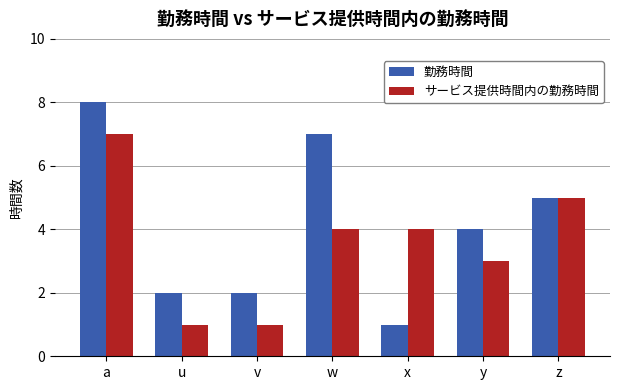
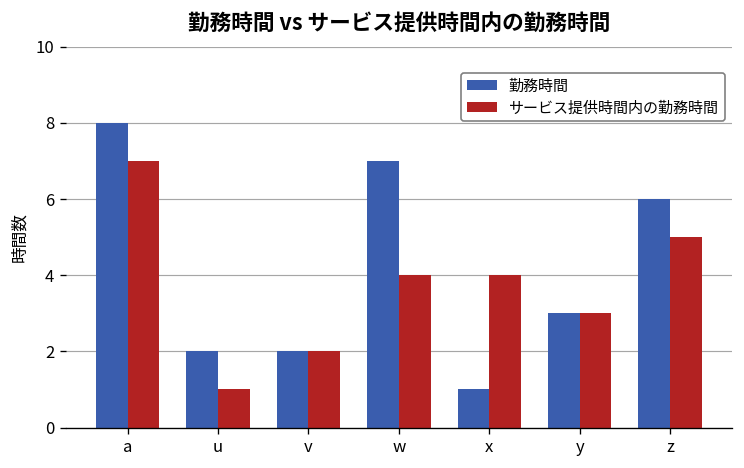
サービス提供時間内の勤務時間, v: 1 -> 2
勤務時間, y: 4 -> 3
勤務時間, z: 5 -> 6
